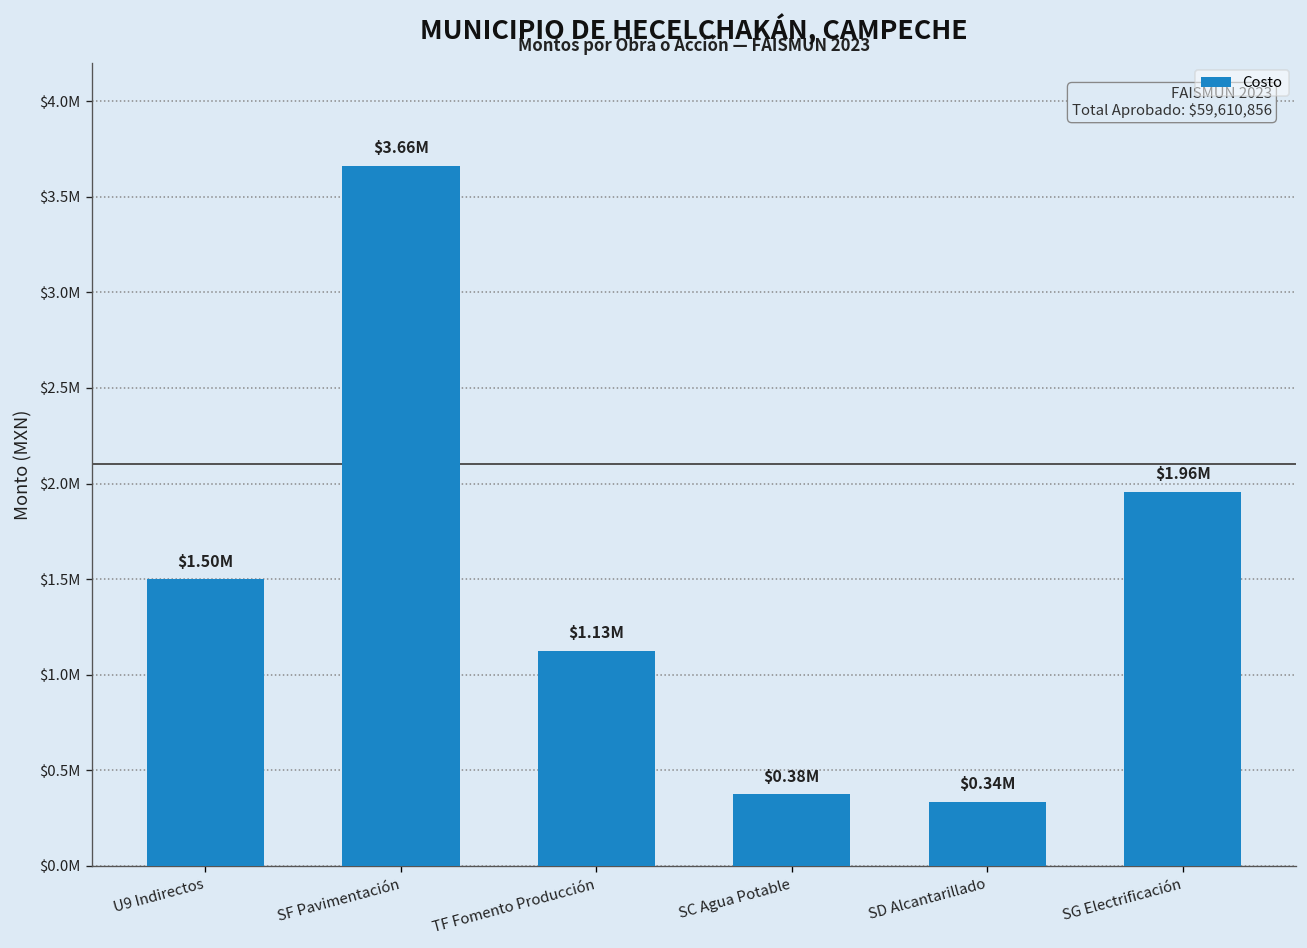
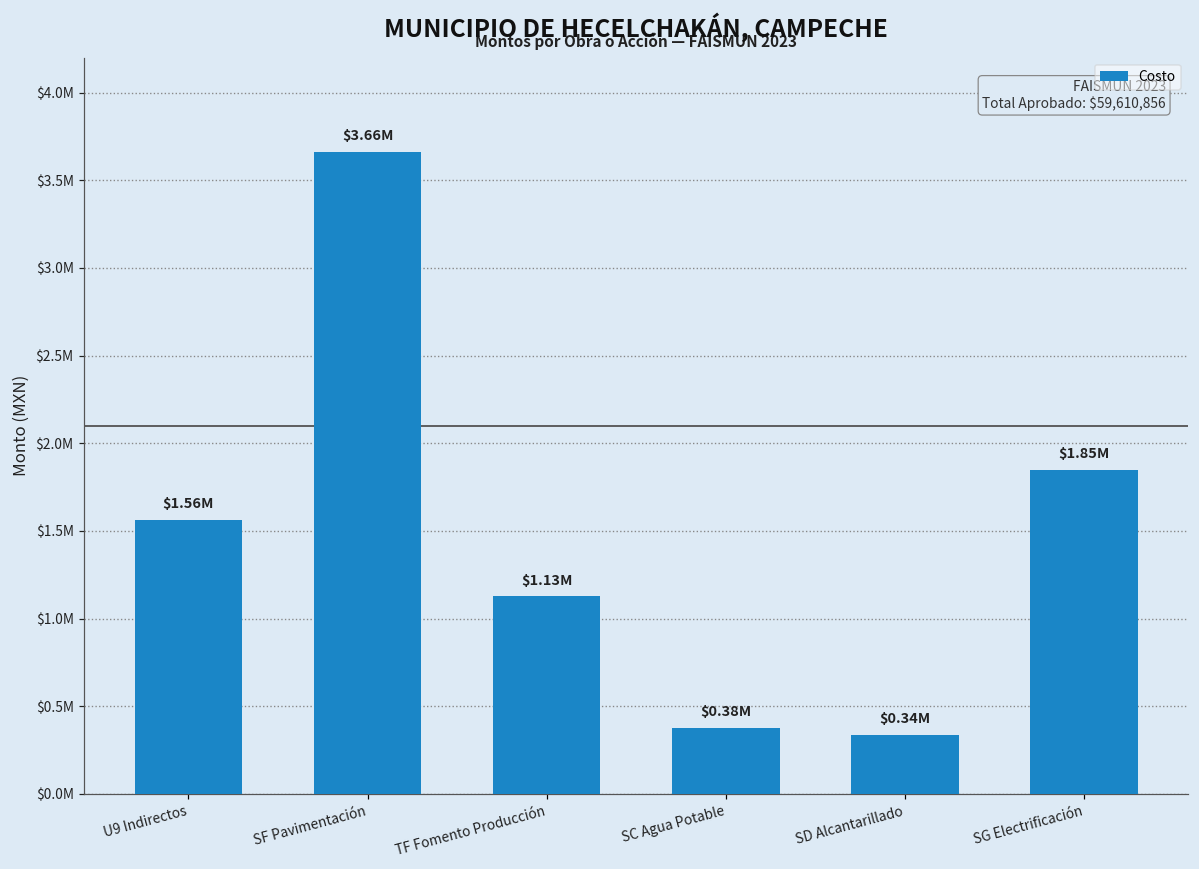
U9 Indirectos: $1.50M -> $1.56M
SG Electrificación: $1.96M -> $1.85M
